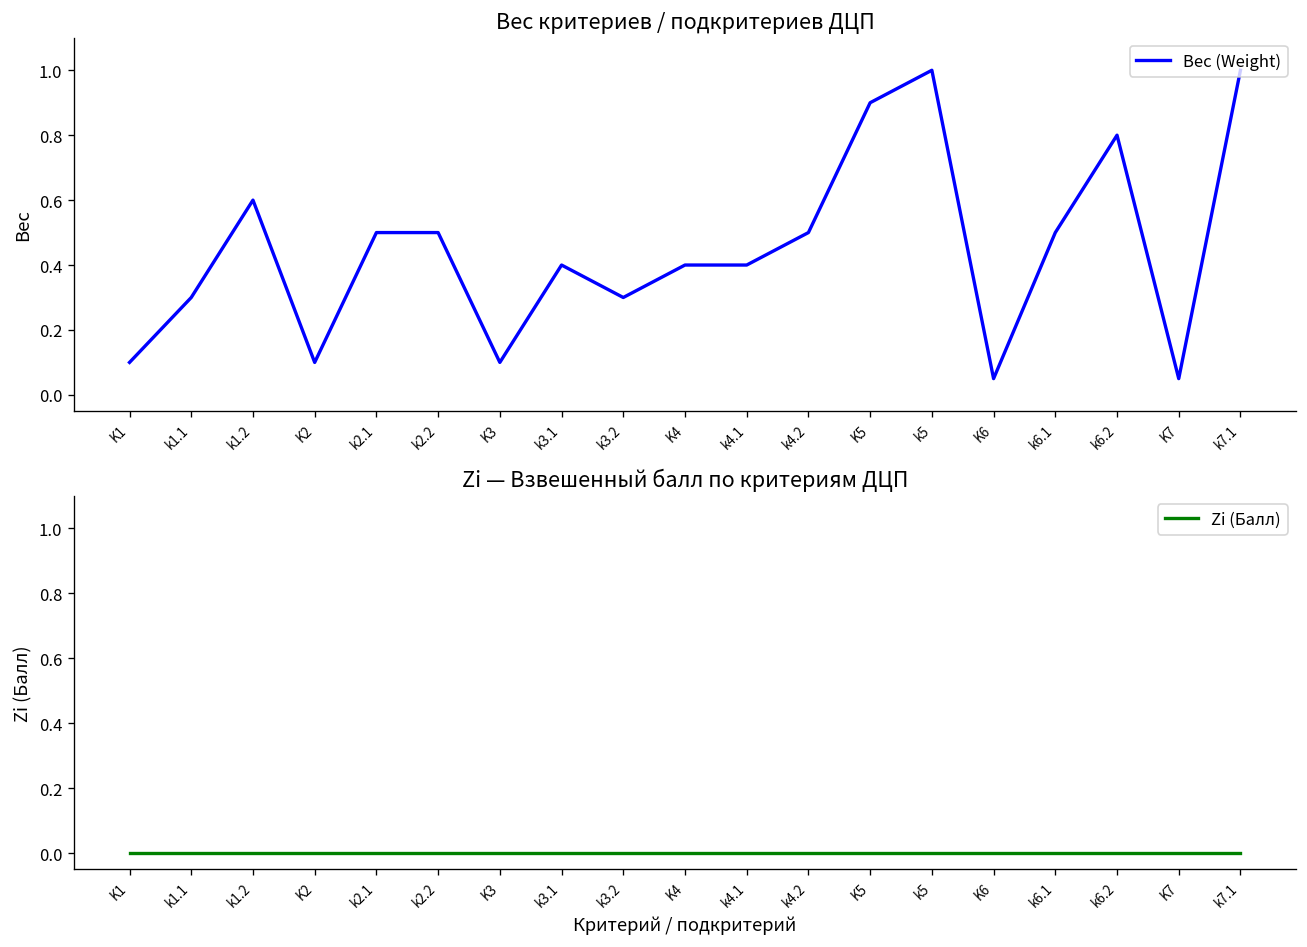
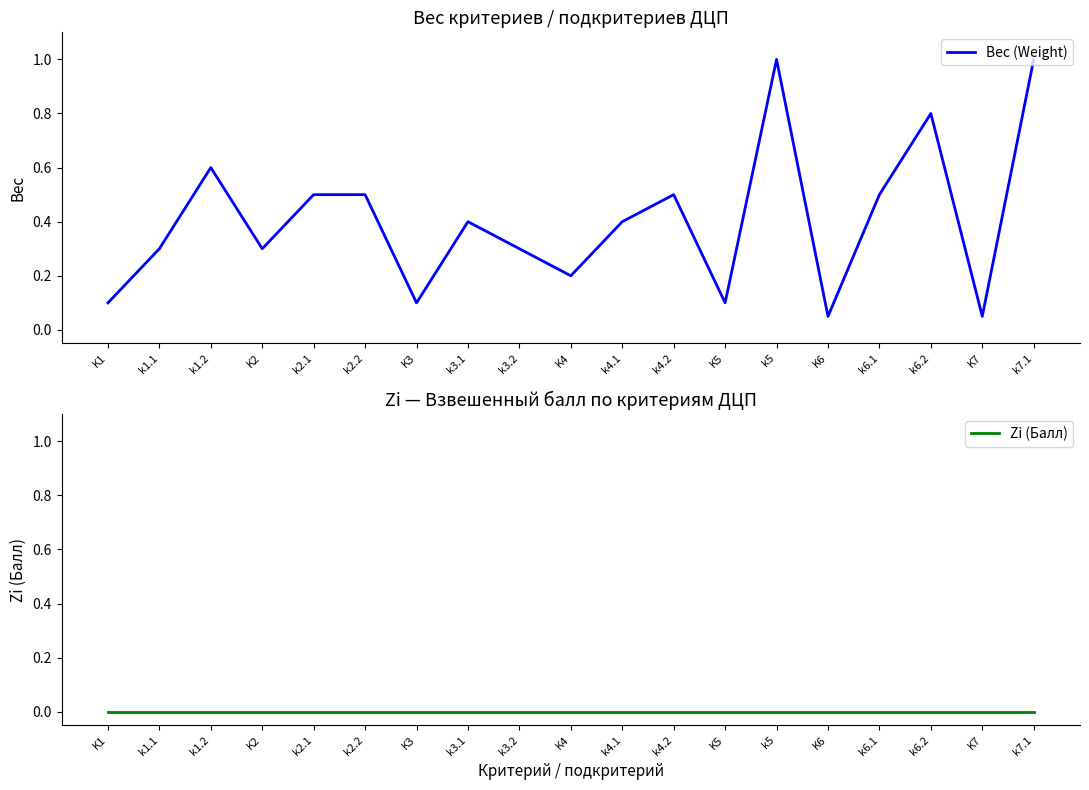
Вес критериев / подкритериев ДЦП, K2: 0.1 -> 0.3
Вес критериев / подкритериев ДЦП, K4: 0.4 -> 0.2
Вес критериев / подкритериев ДЦП, K5: 0.9 -> 0.1
